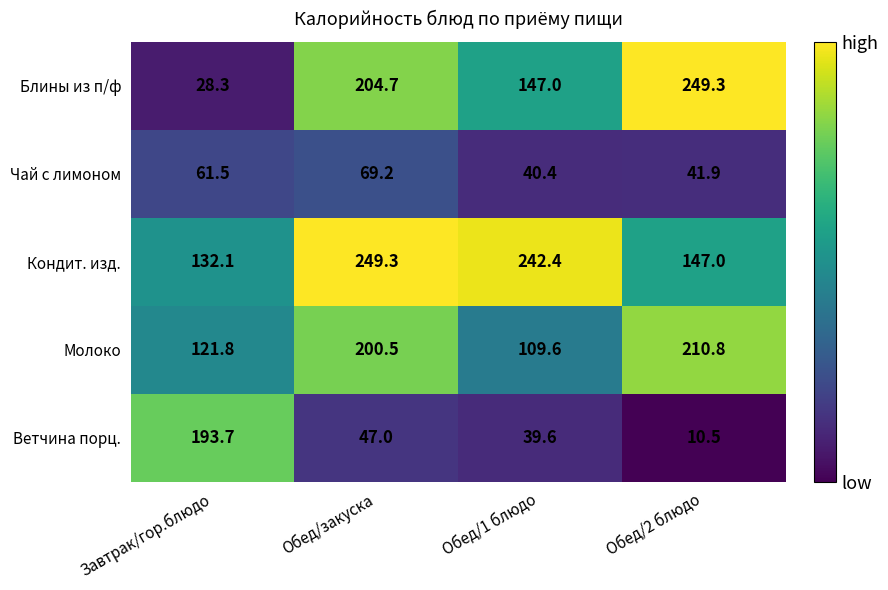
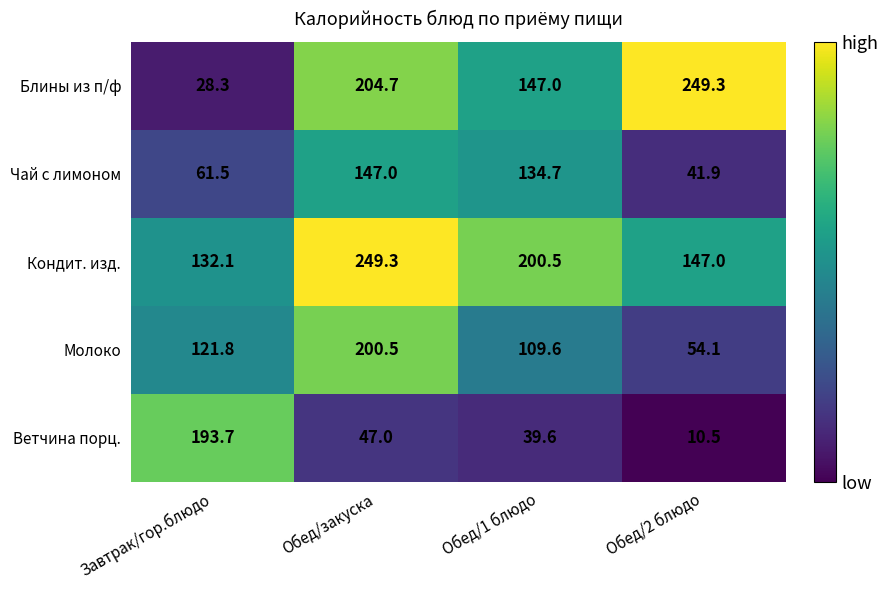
Чай с лимоном, Обед/закуска: 69.2 -> 147.0
Чай с лимоном, Обед/1 блюдо: 40.4 -> 134.7
Кондит. изд., Обед/1 блюдо: 242.4 -> 200.5
Молоко, Обед/2 блюдо: 210.8 -> 54.1
